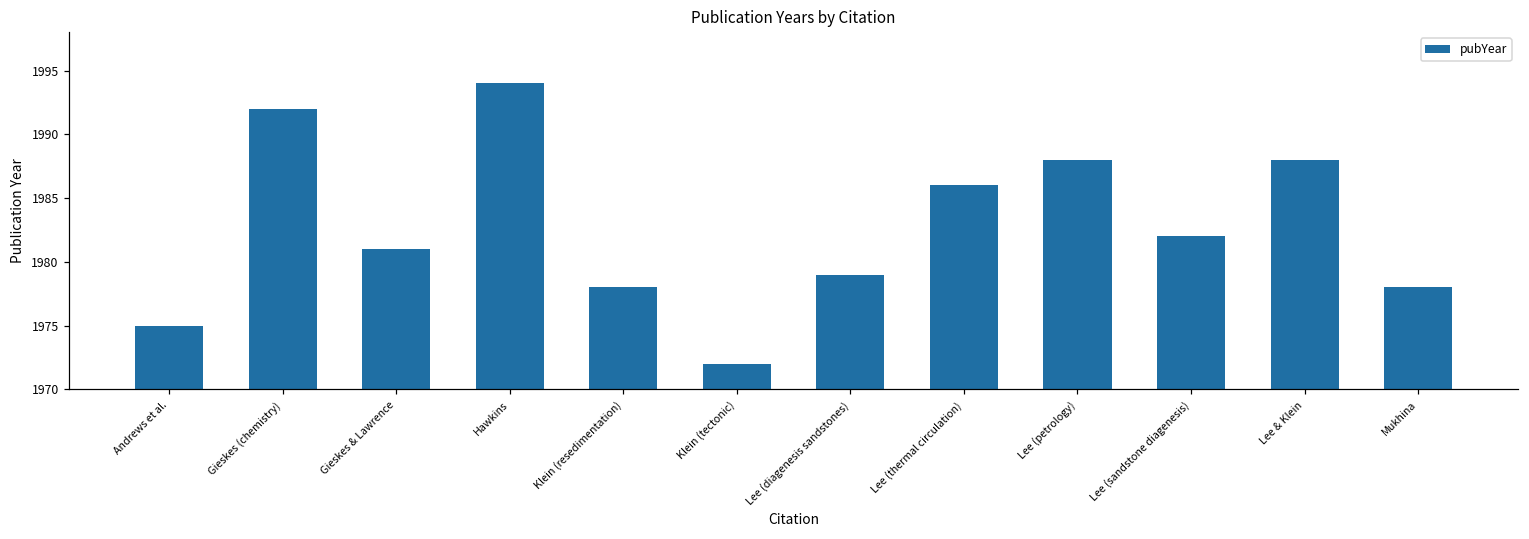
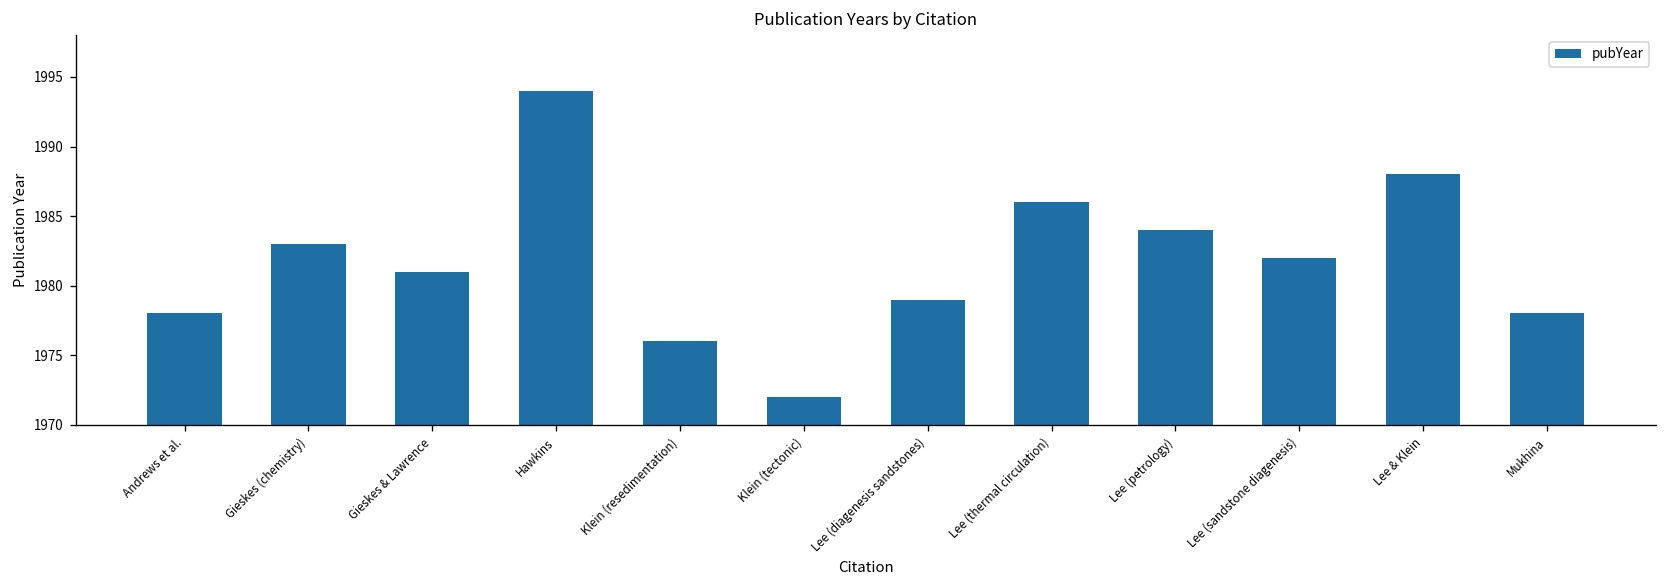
Andrews et al.: 1975 -> 1978
Gieskes (chemistry): 1992 -> 1983
Klein (resedimentation): 1978 -> 1976
Lee (petrology): 1988 -> 1984
